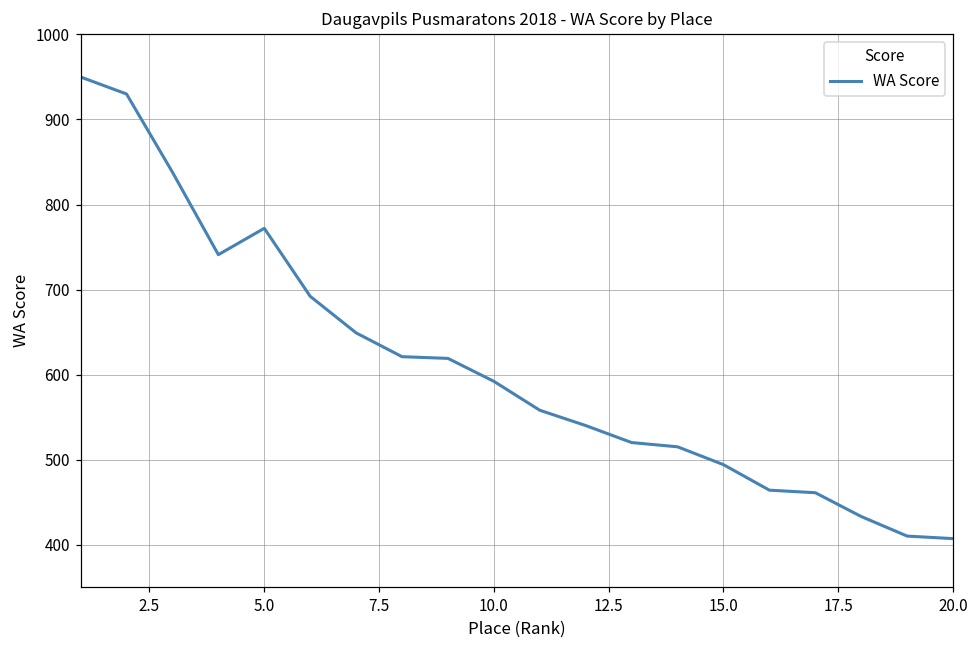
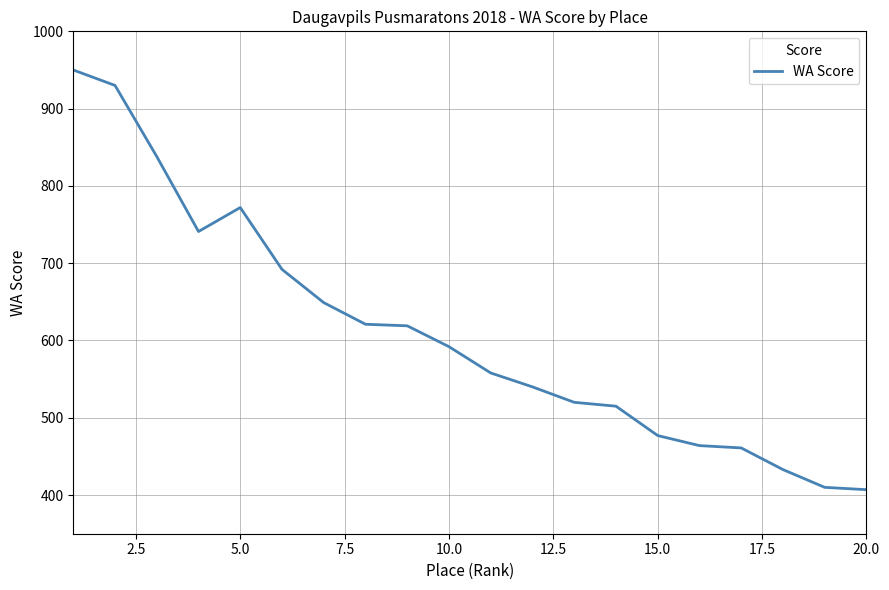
15.0: 490 -> 480
